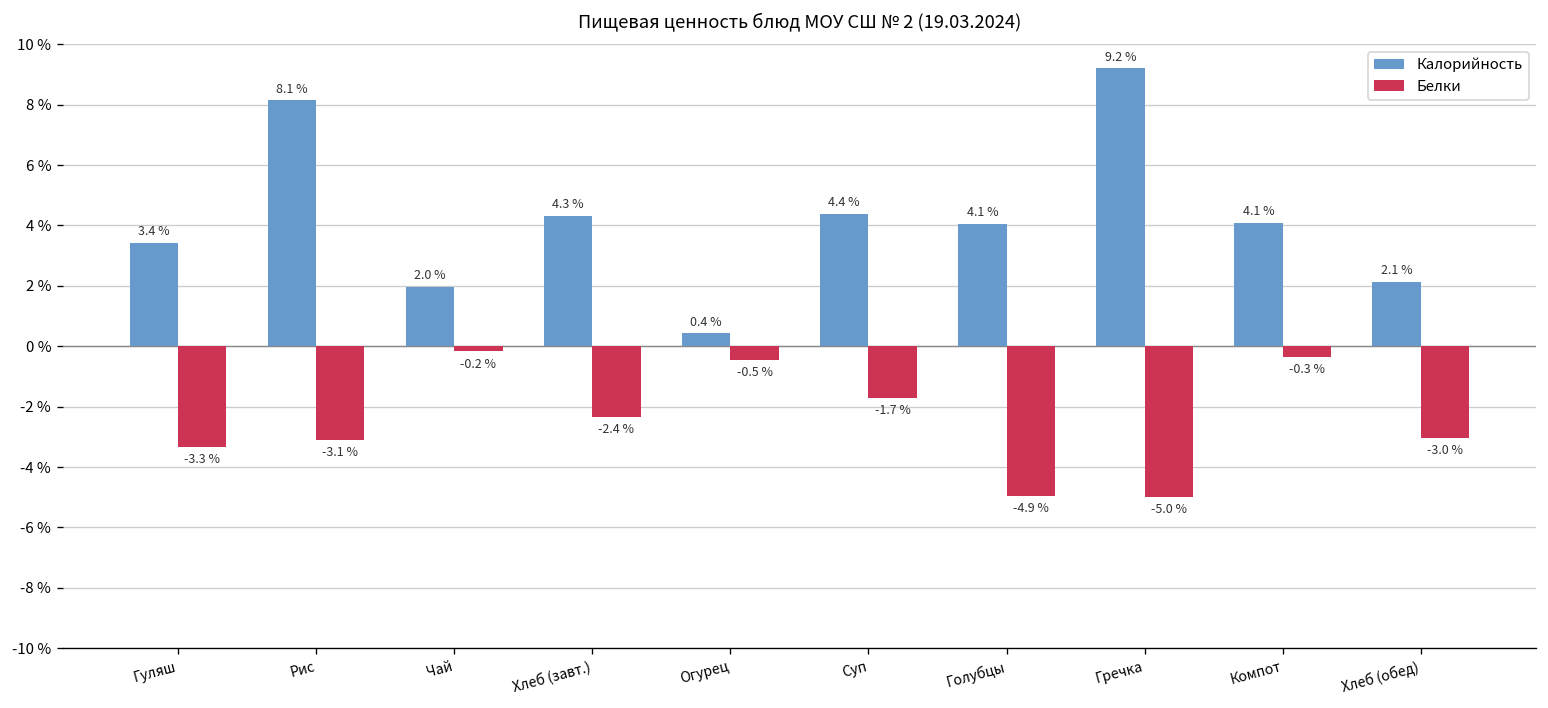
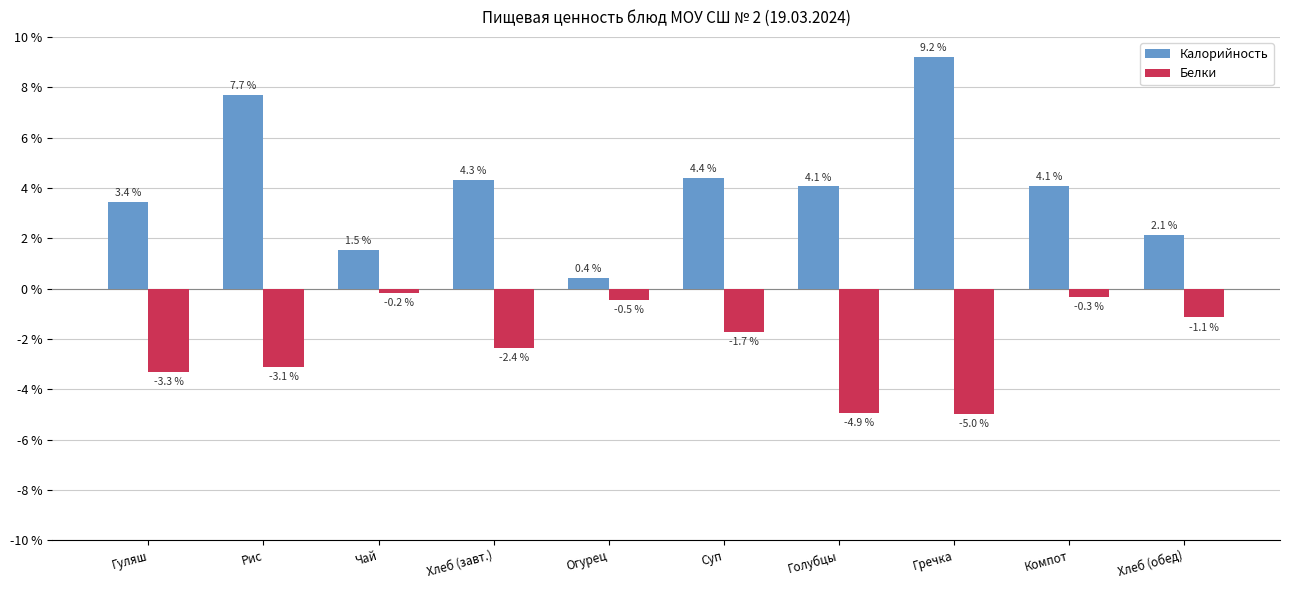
Калорийность, Рис: 8.1 % -> 7.7 %
Калорийность, Чай: 2.0 % -> 1.5 %
Белки, Хлеб (обед): -3.0 % -> -1.1 %
